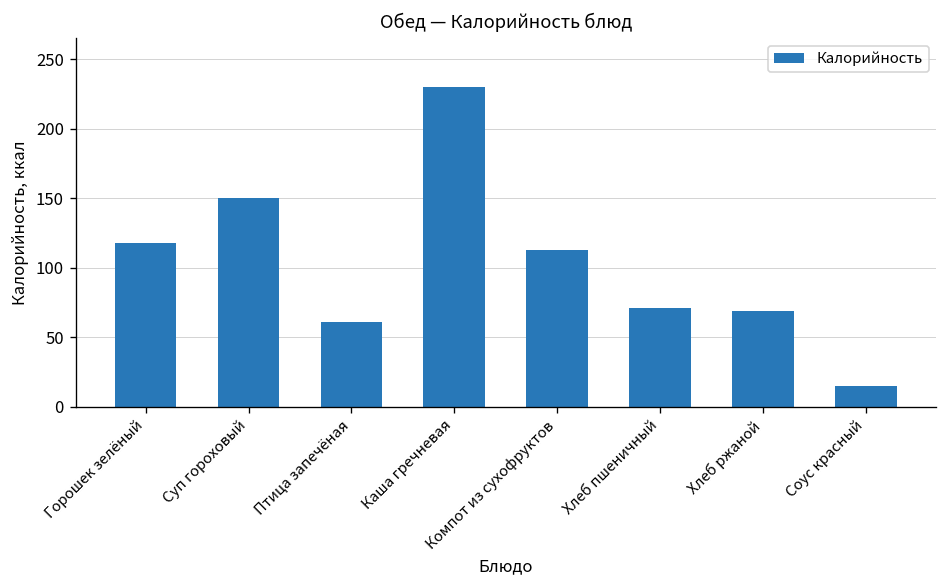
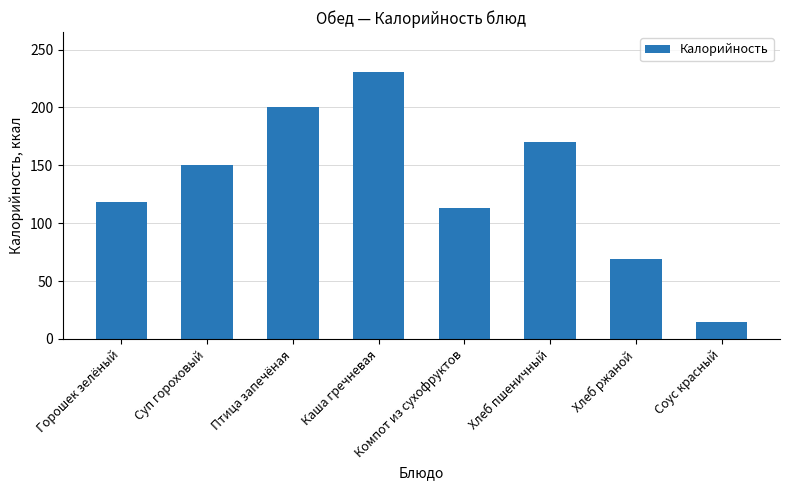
Птица запечёная: 61 -> 200
Хлеб пшеничный: 71 -> 170
